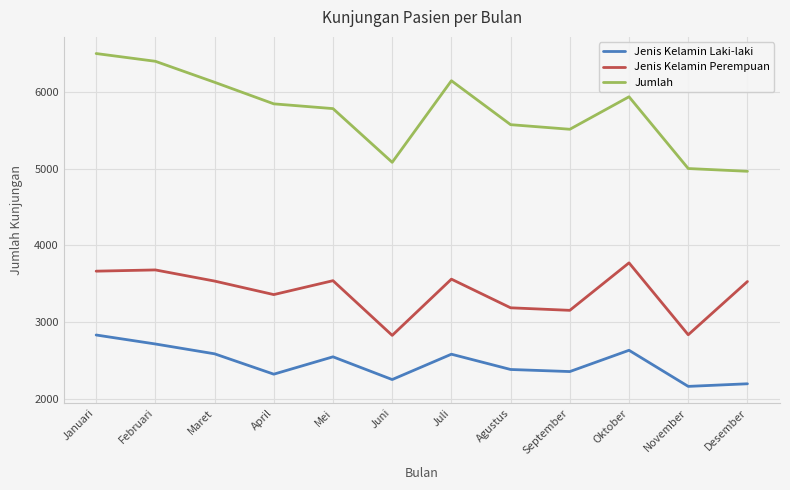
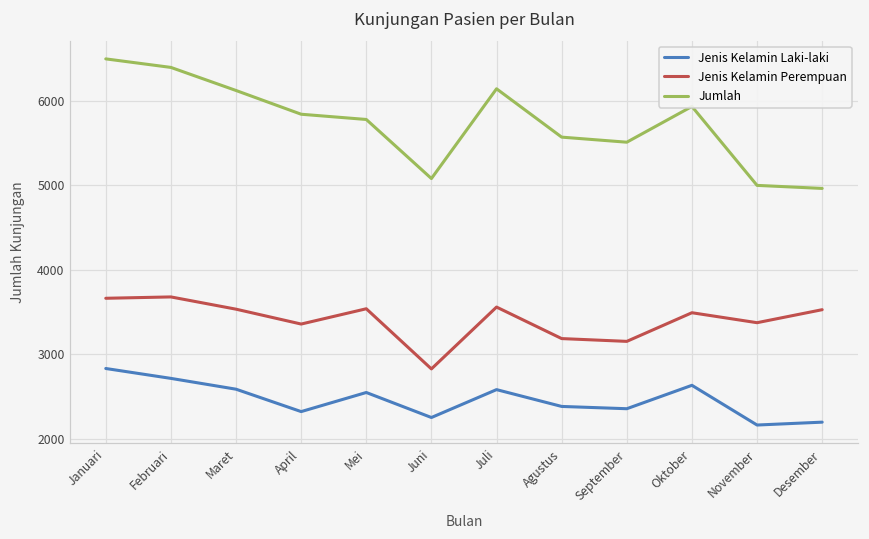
Jenis Kelamin Perempuan, Oktober: 3800 -> 3500
Jenis Kelamin Perempuan, November: 2800 -> 3400
